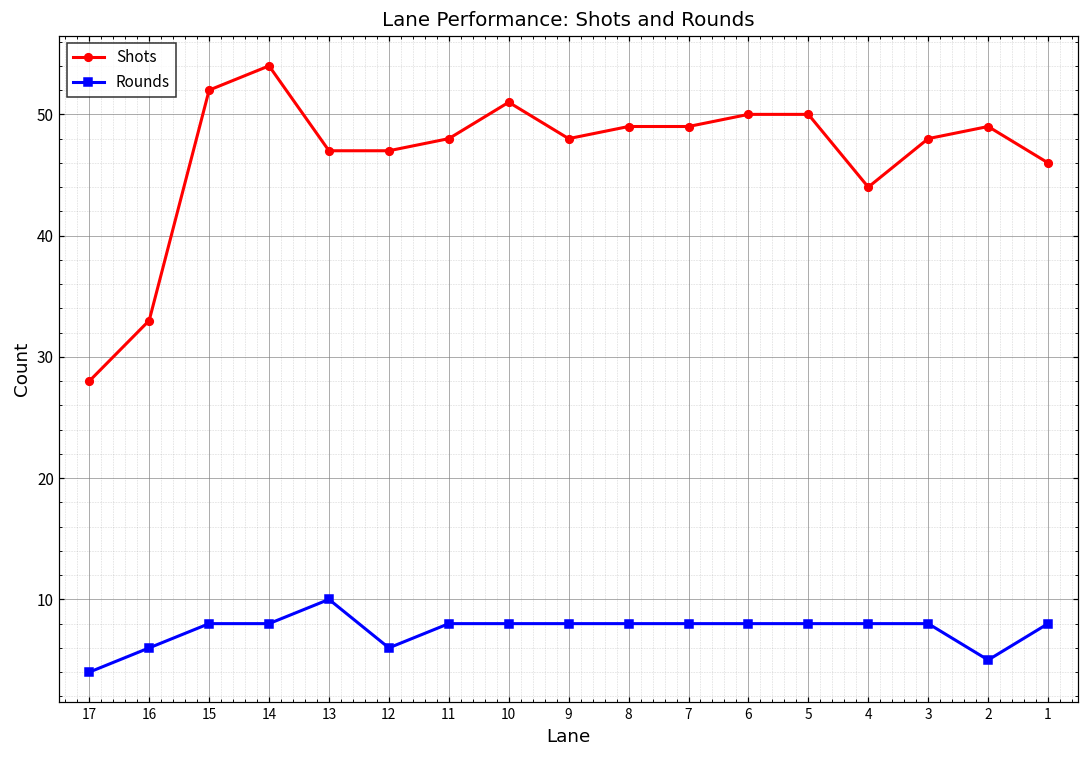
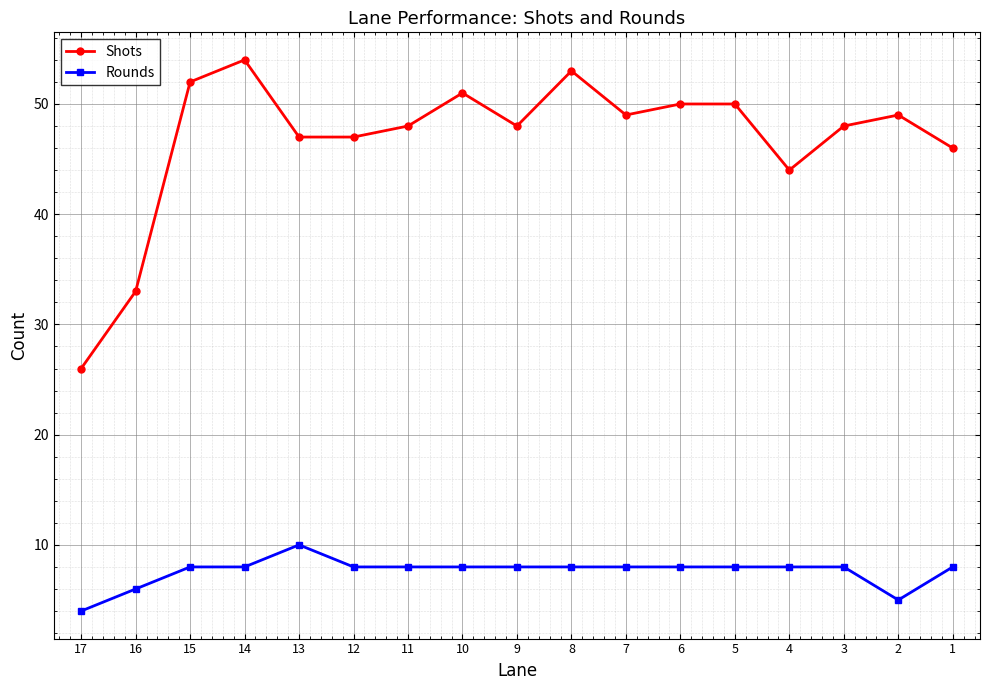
Shots, 17: 28 -> 26
Rounds, 12: 6 -> 8
Shots, 8: 49 -> 53
